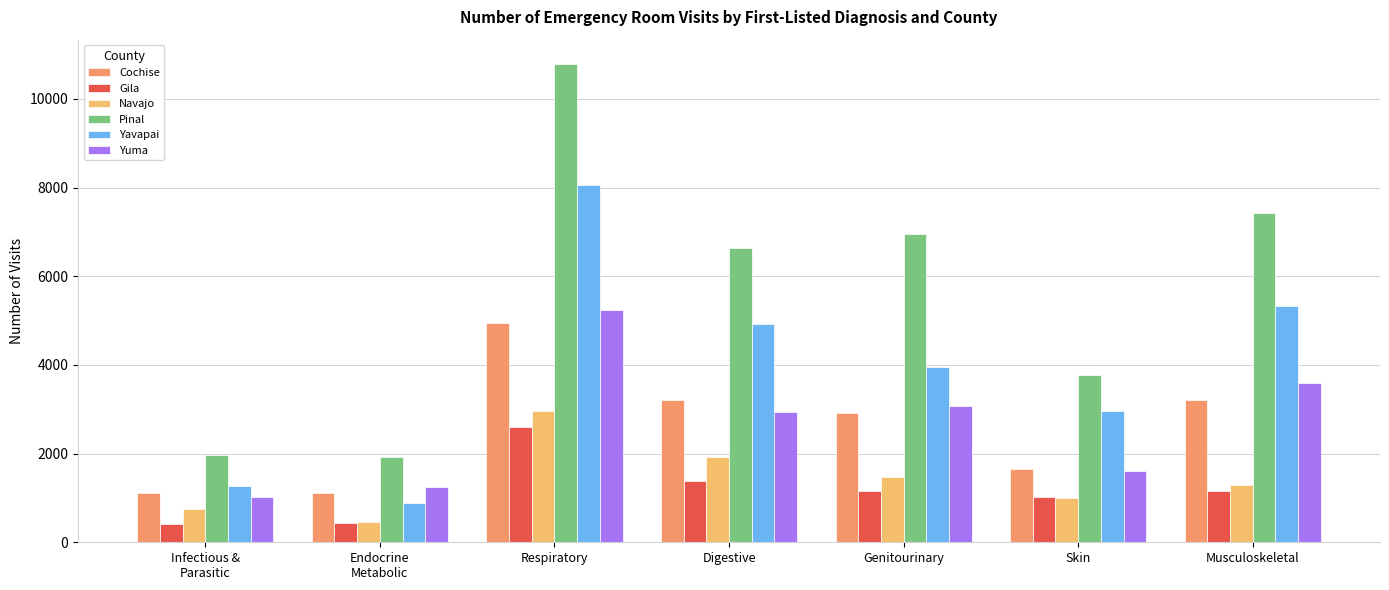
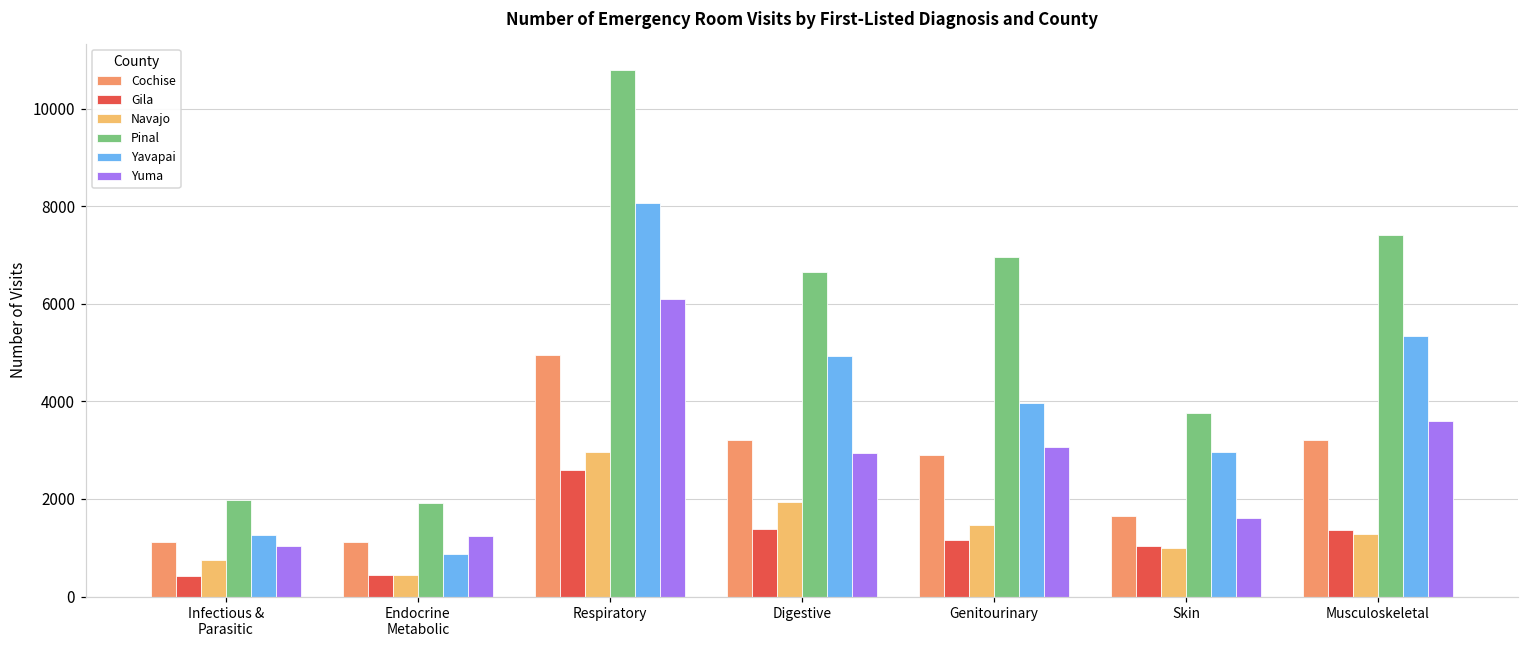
Yuma, Respiratory: 5200 -> 6100
Gila, Musculoskeletal: 1200 -> 1400
